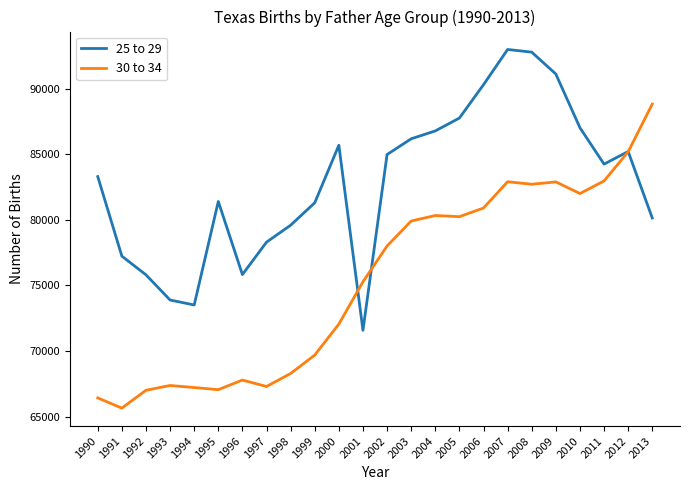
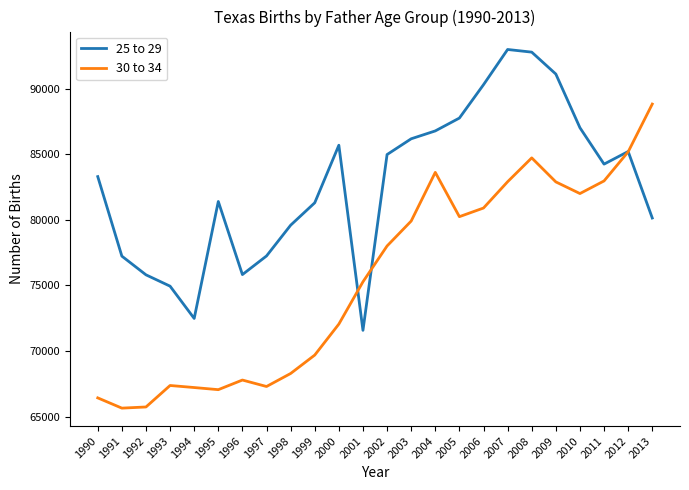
30 to 34, 1992: 67000 -> 65700
25 to 29, 1993: 73900 -> 74900
25 to 29, 1994: 73500 -> 72500
25 to 29, 1997: 78300 -> 77200
30 to 34, 2004: 80300 -> 83600
30 to 34, 2008: 82700 -> 84700
